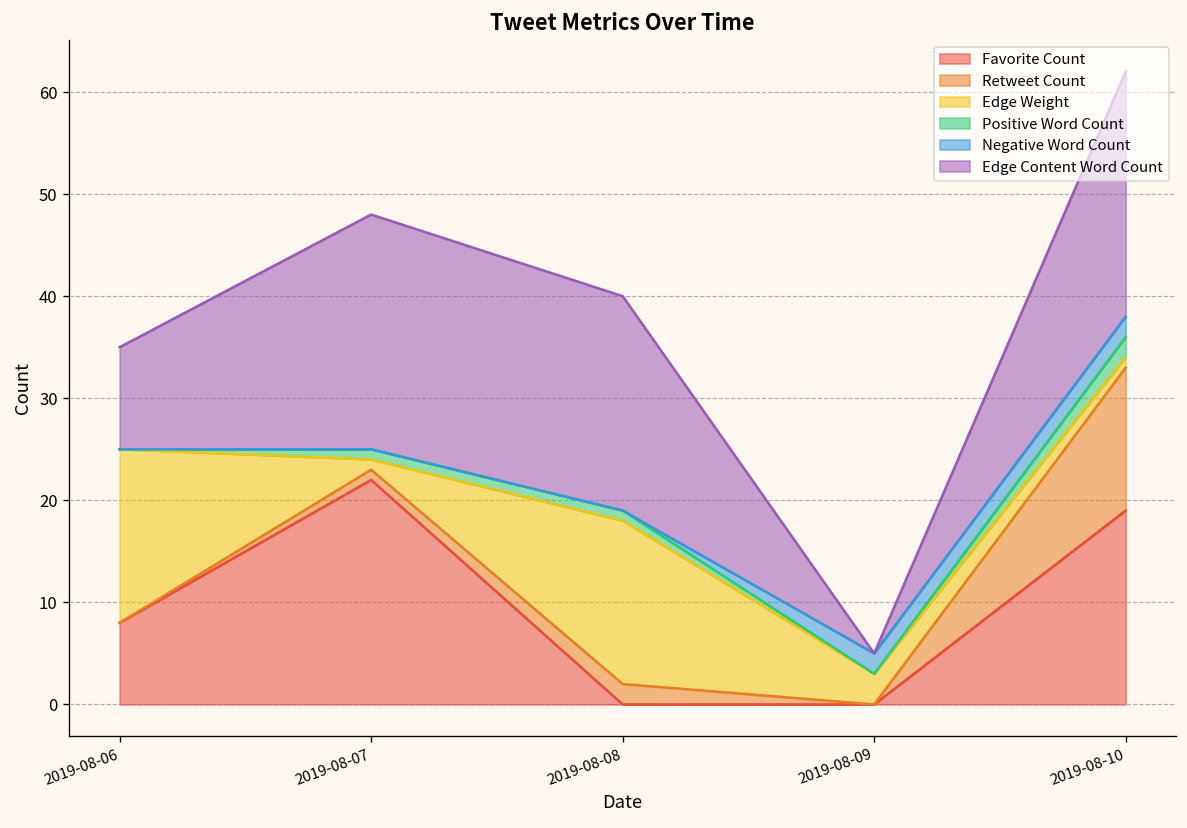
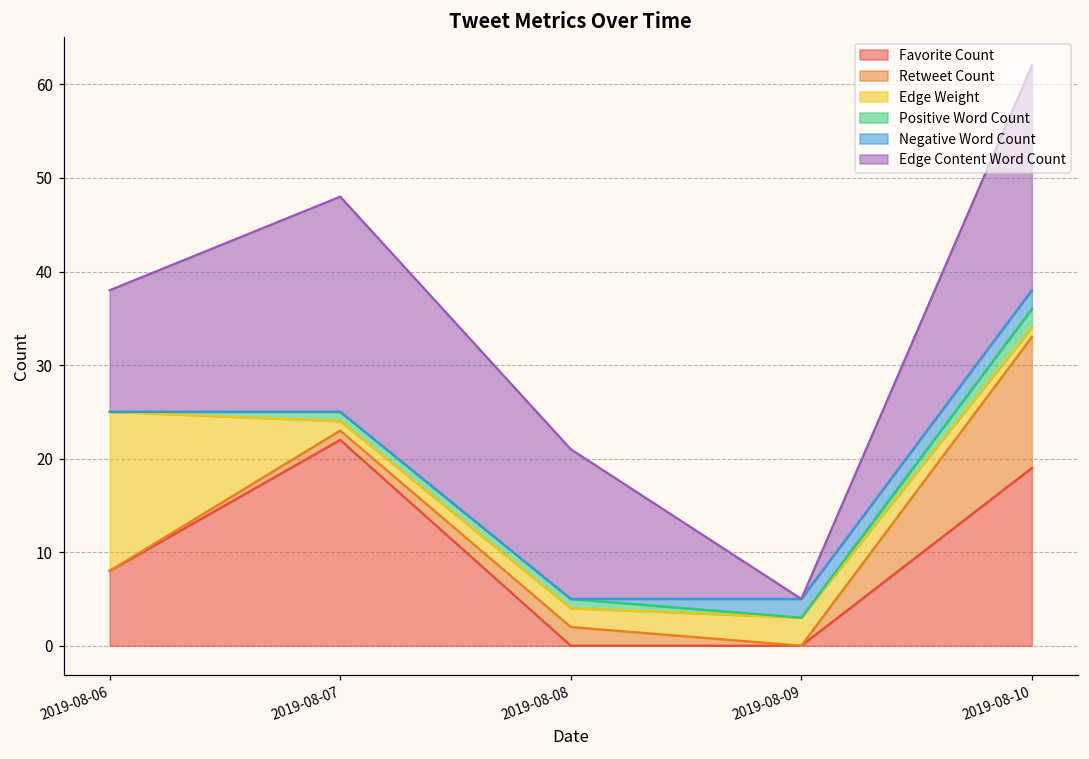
Edge Content Word Count, 2019-08-06: 10 -> 13
Edge Weight, 2019-08-08: 16 -> 2
Edge Content Word Count, 2019-08-08: 21 -> 16
